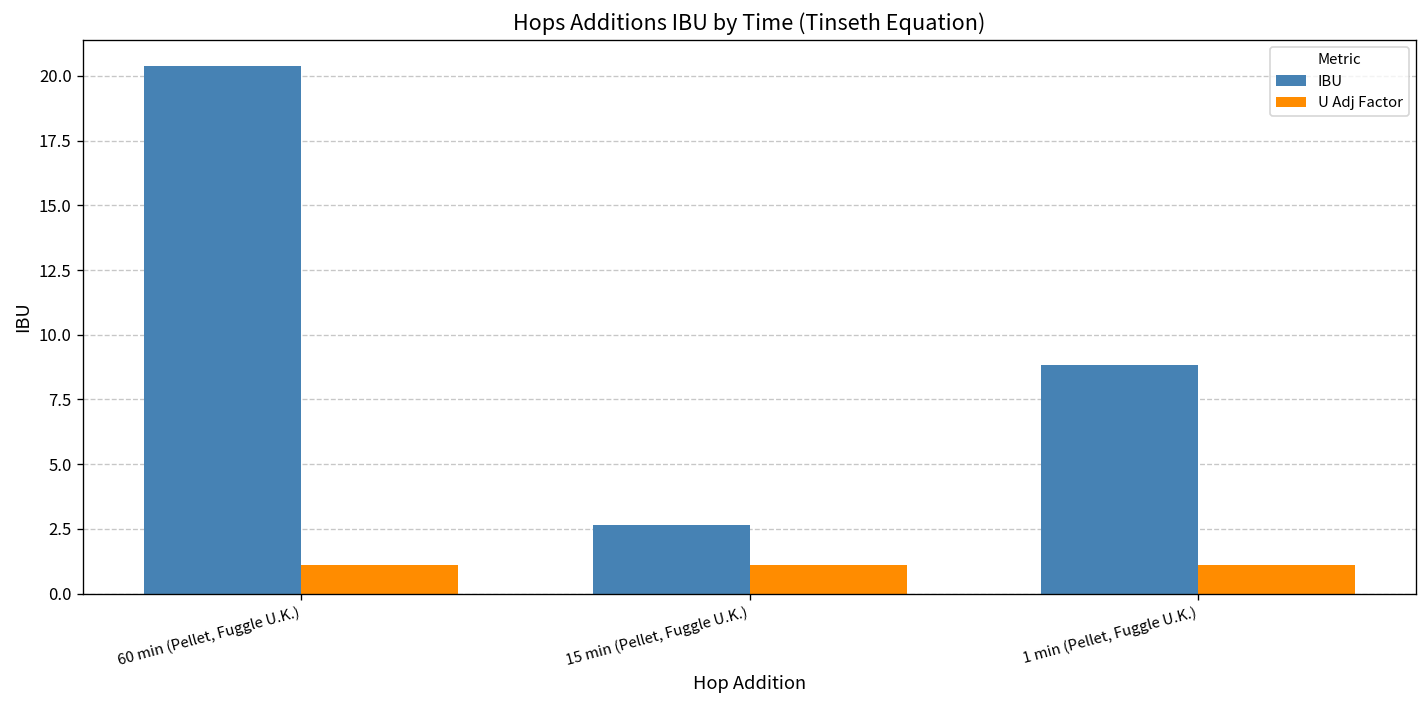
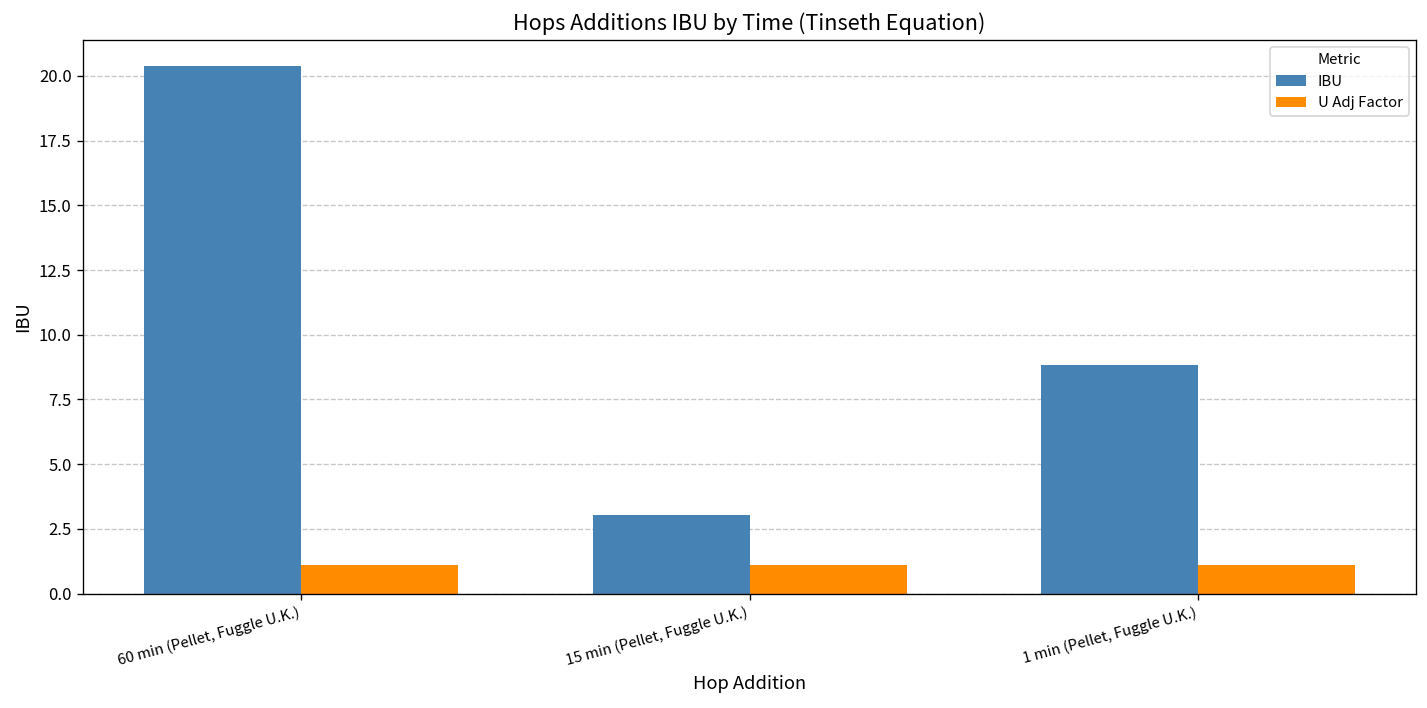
IBU, 15 min (Pellet, Fuggle U.K.): 2.6 -> 3.0
